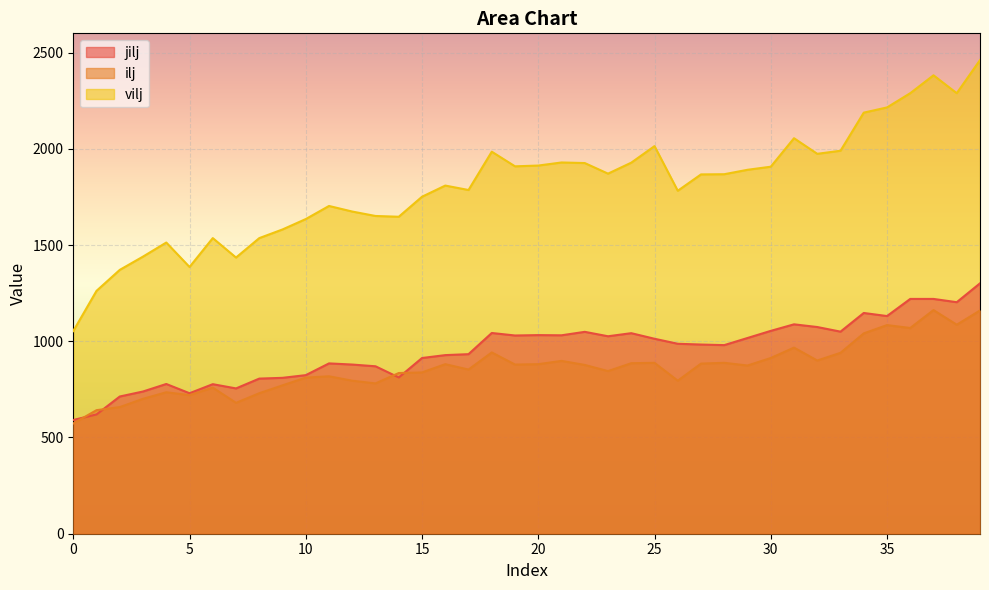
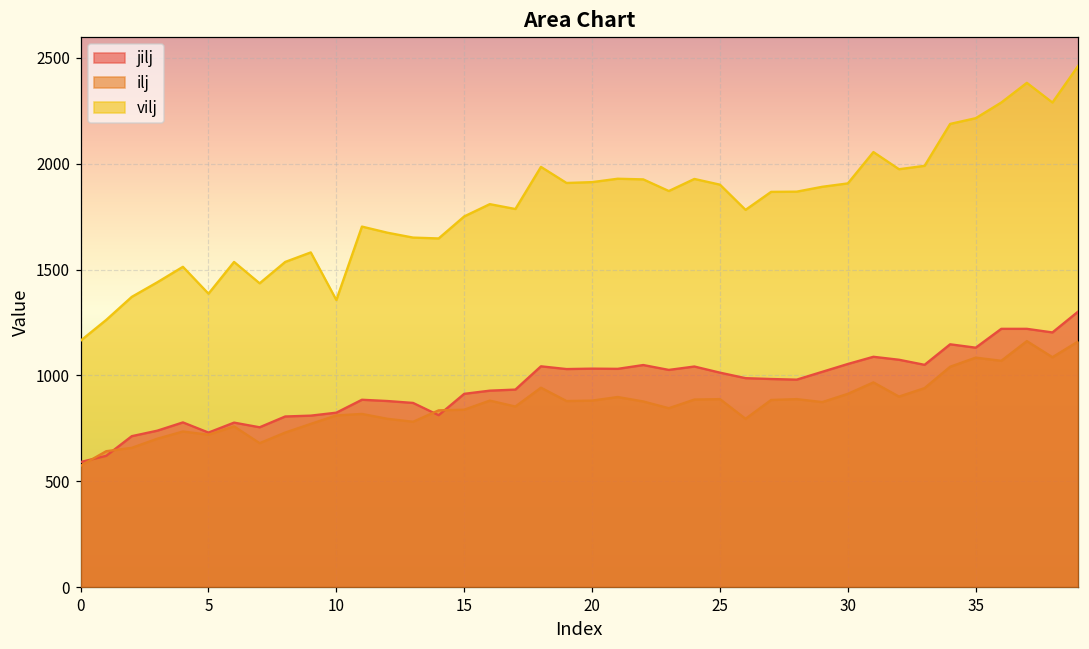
vilj, 0: 1050 -> 1160
vilj, 10: 1640 -> 1360
vilj, 25: 2010 -> 1900
